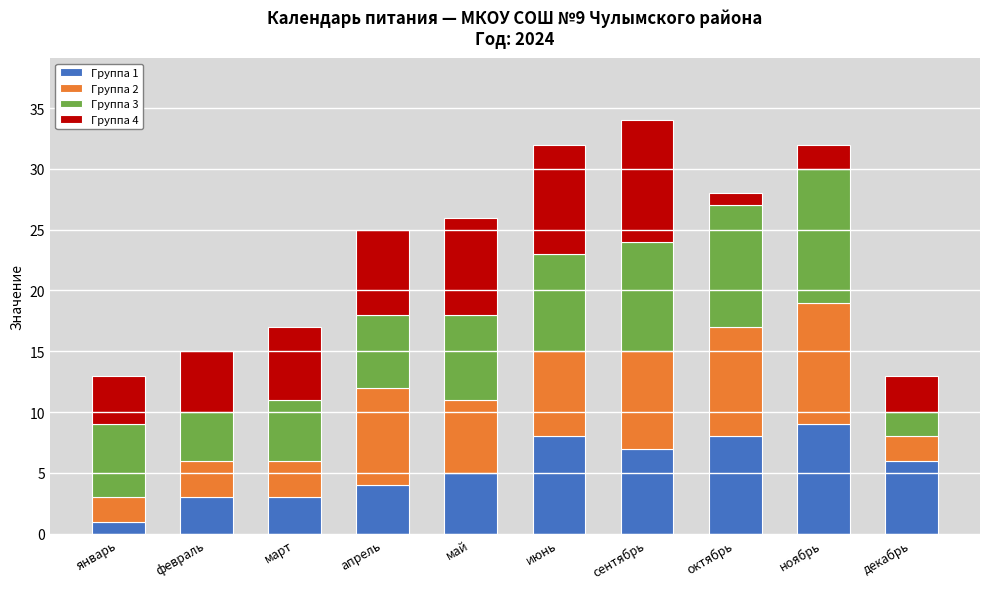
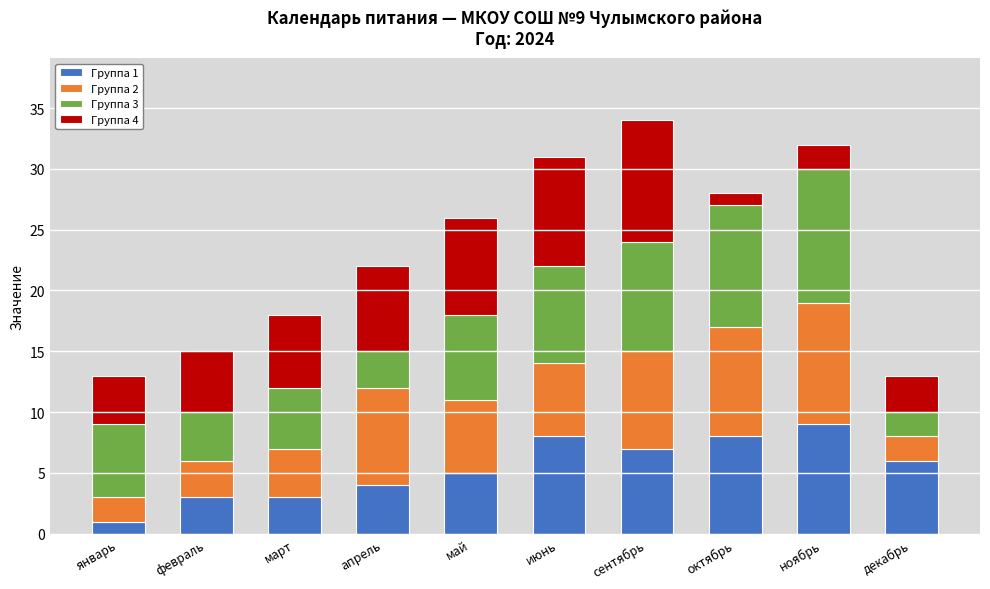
Группа 2, март: 3 -> 4
Группа 3, апрель: 6 -> 3
Группа 2, июнь: 7 -> 6
